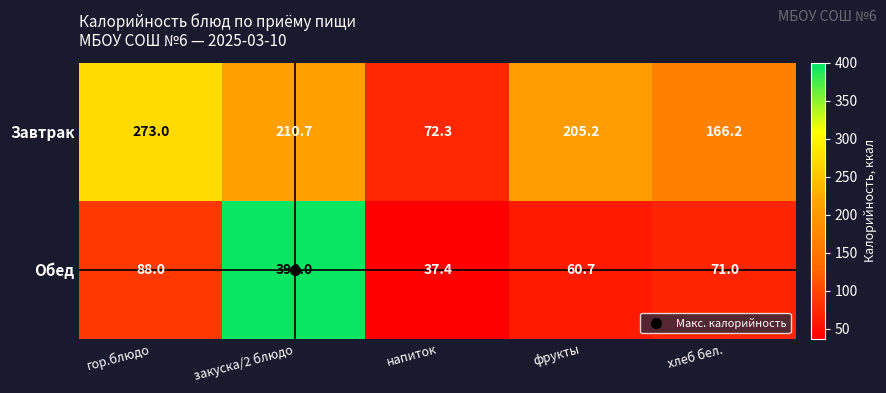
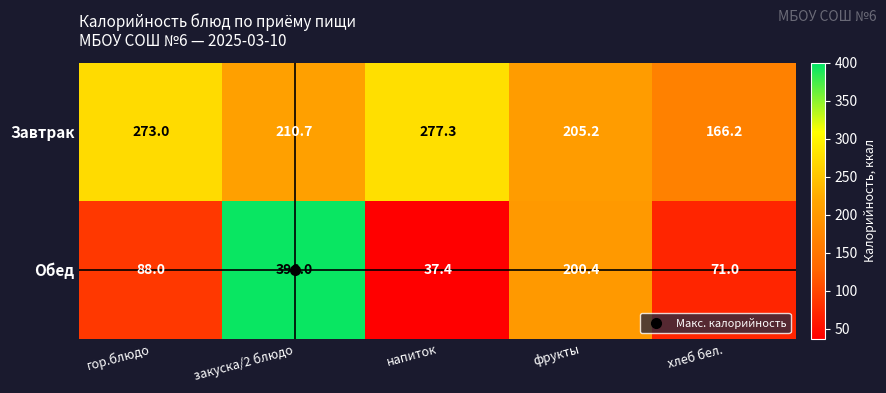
Завтрак, напиток: 72.3 -> 277.3
Обед, фрукты: 60.7 -> 200.4
